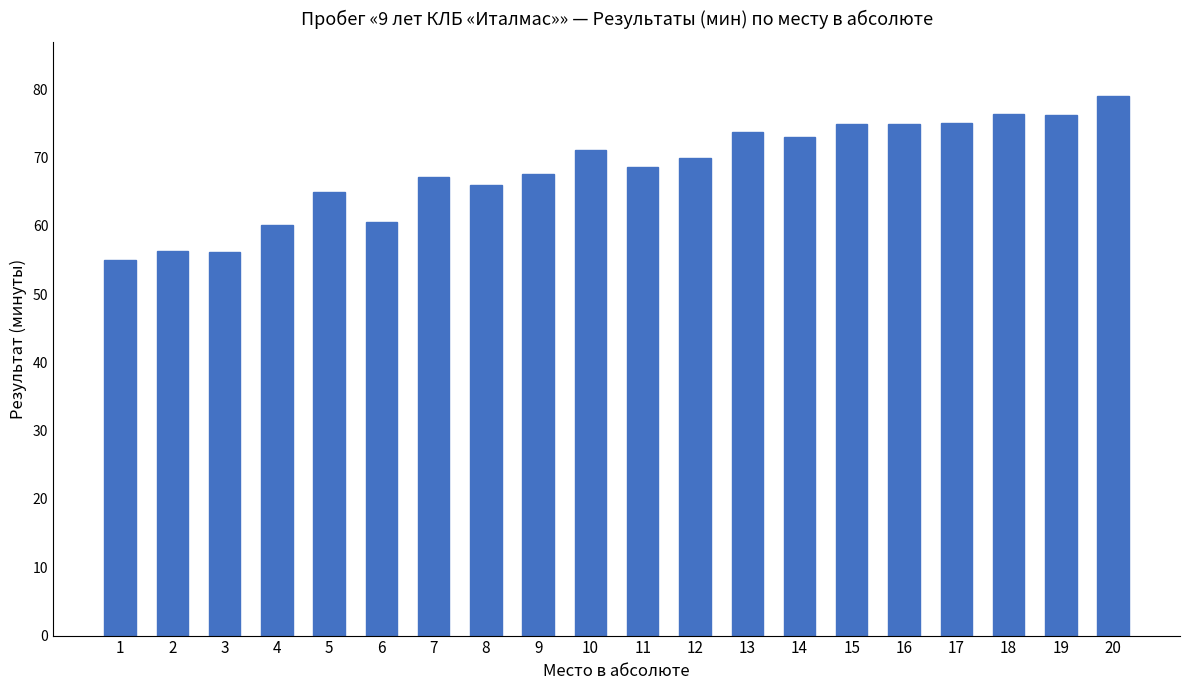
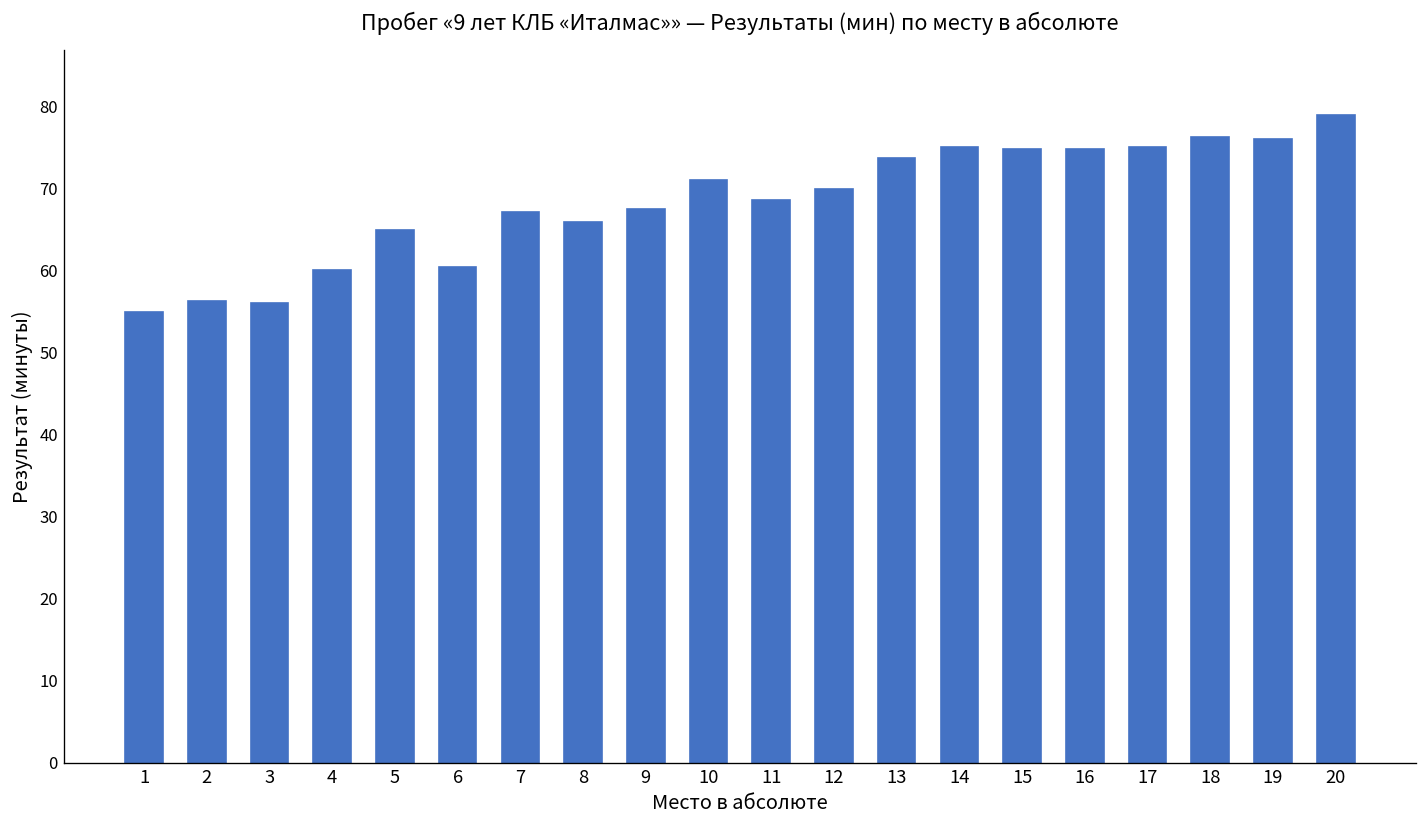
14: 73 -> 75
